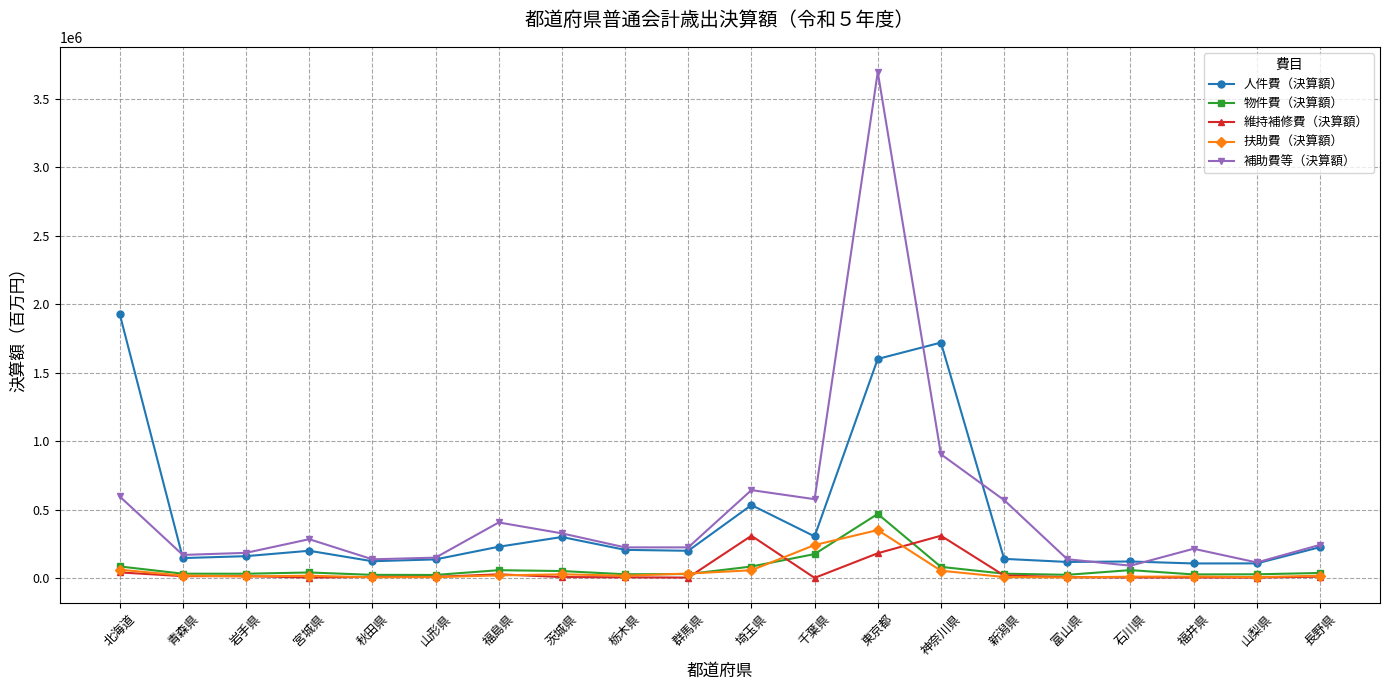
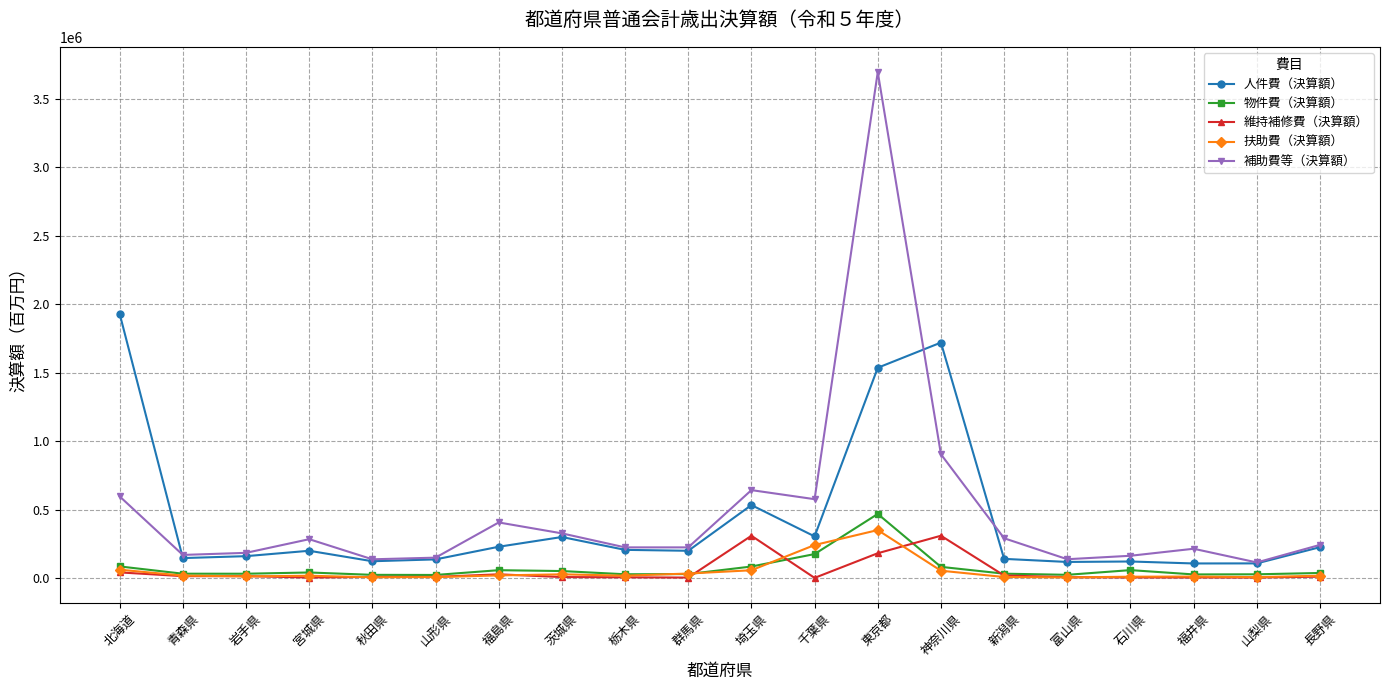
人件費（決算額）, 東京都: 1600000 -> 1540000
補助費等（決算額）, 新潟県: 570000 -> 290000
補助費等（決算額）, 石川県: 90000 -> 160000
